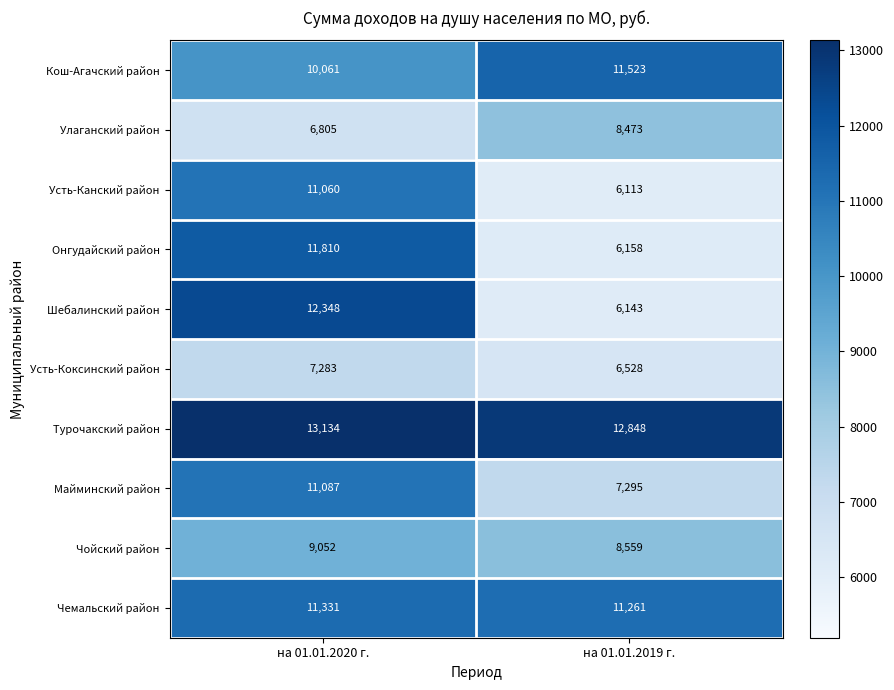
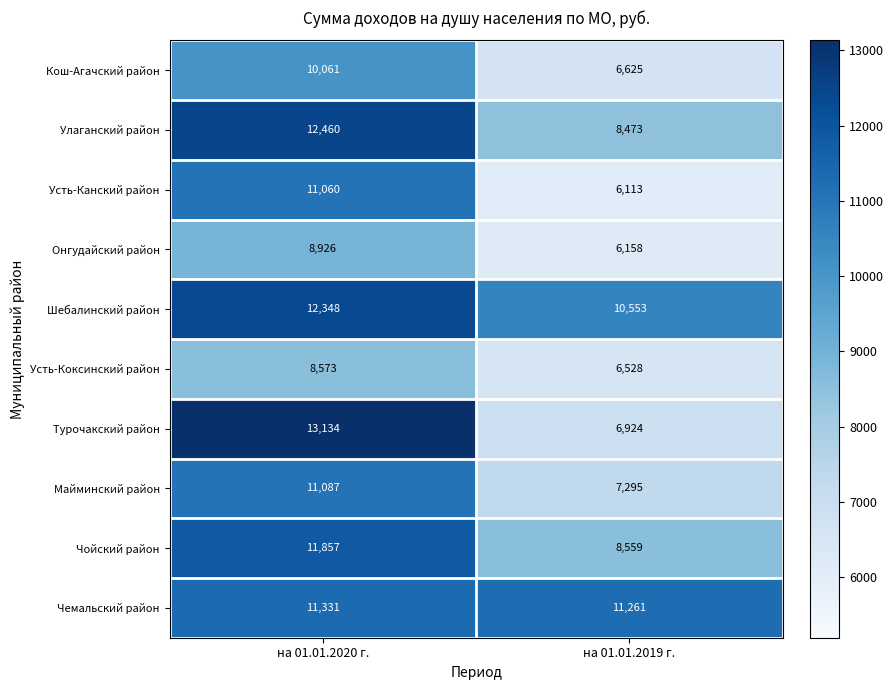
Кош-Агачский район, на 01.01.2019 г.: 11,523 -> 6,625
Улаганский район, на 01.01.2020 г.: 6,805 -> 12,460
Онгудайский район, на 01.01.2020 г.: 11,810 -> 8,926
Шебалинский район, на 01.01.2019 г.: 6,143 -> 10,553
Усть-Коксинский район, на 01.01.2020 г.: 7,283 -> 8,573
Турочакский район, на 01.01.2019 г.: 12,848 -> 6,924
Чойский район, на 01.01.2020 г.: 9,052 -> 11,857
